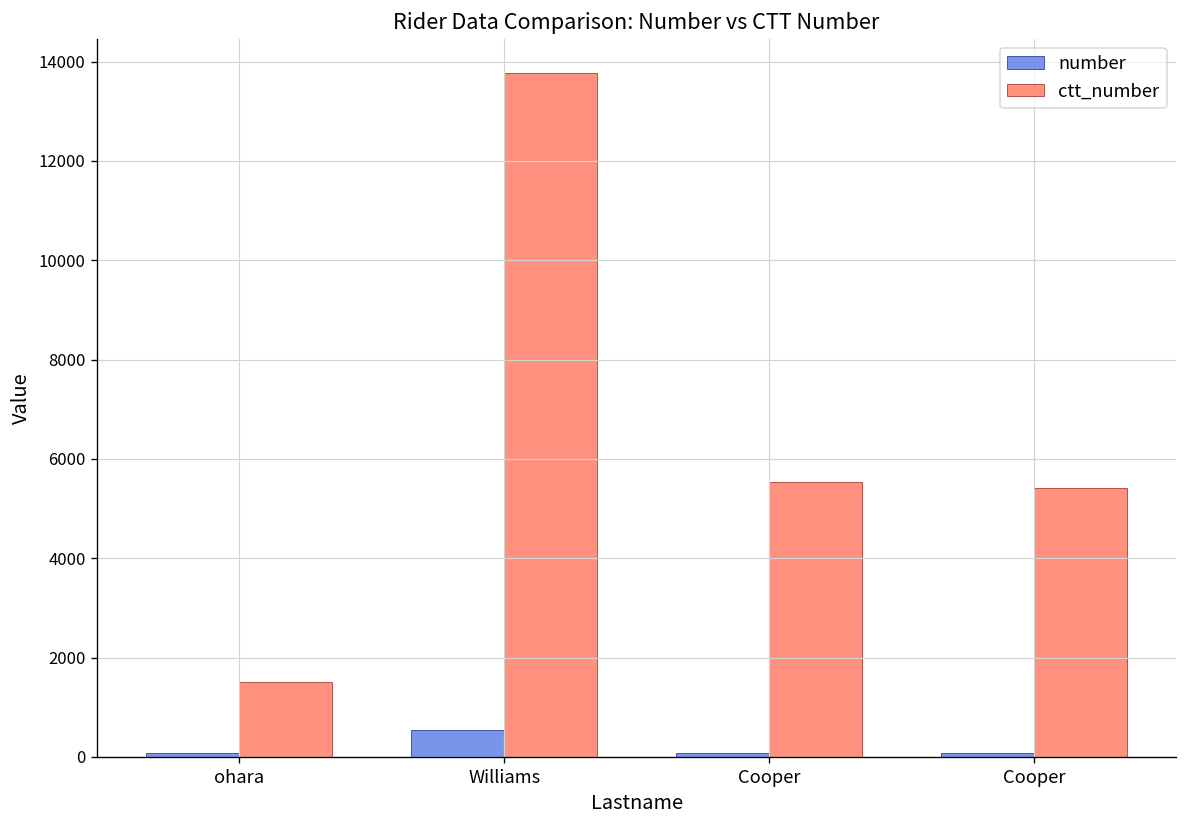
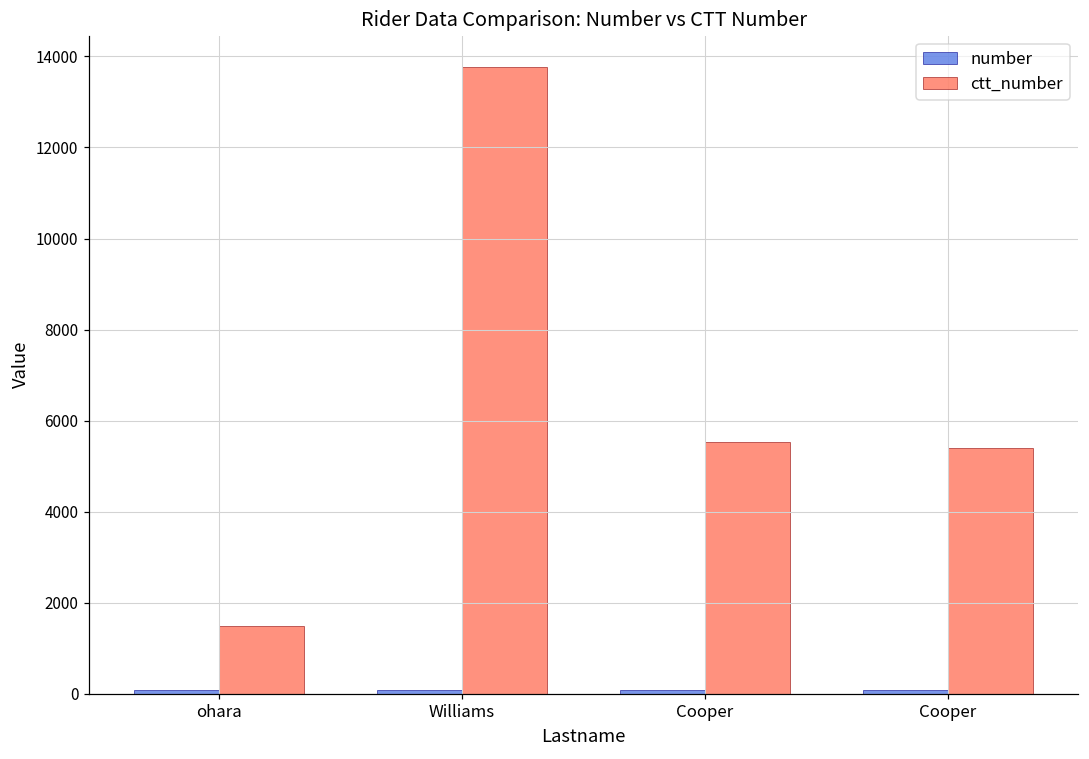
number, Williams: 500 -> 100
